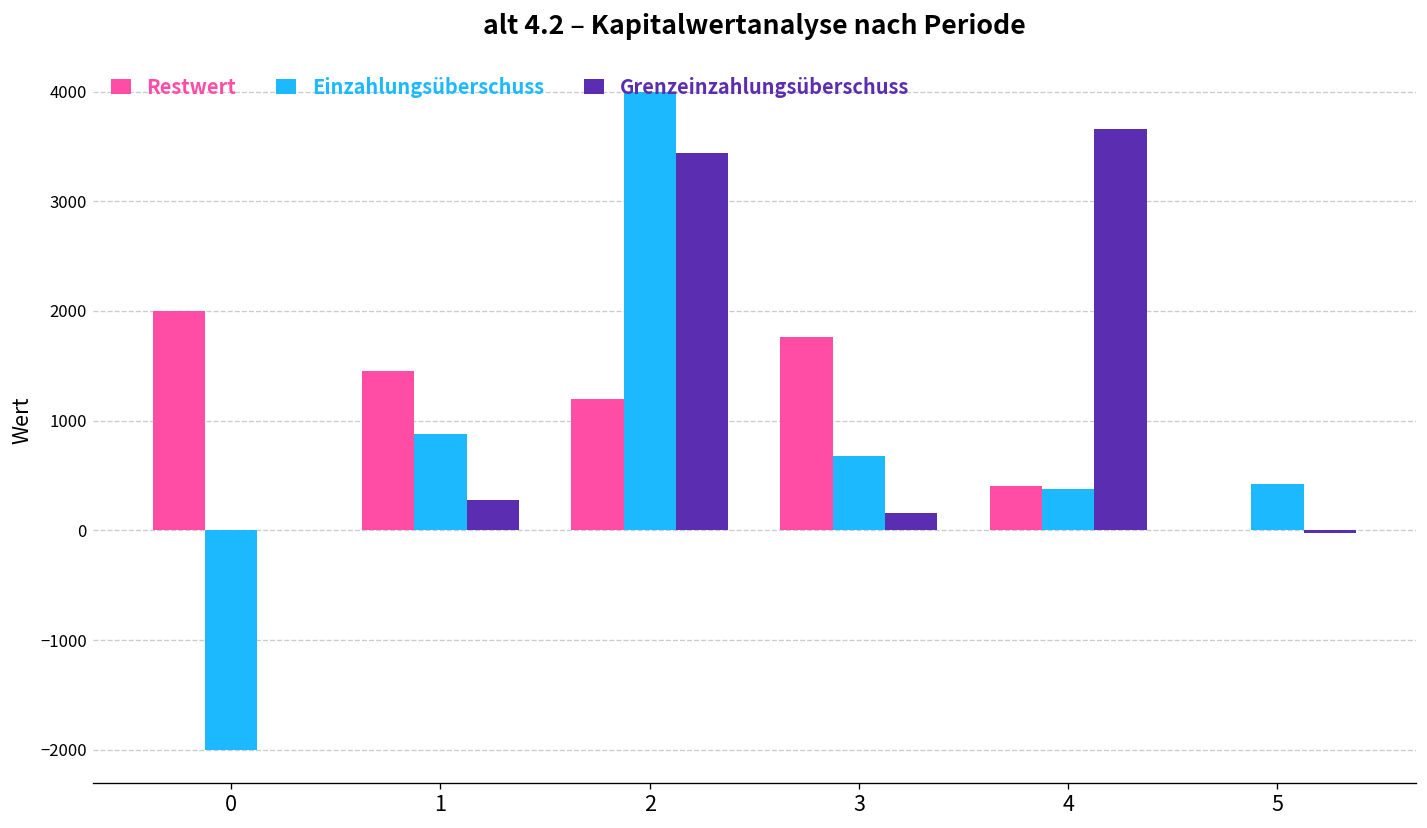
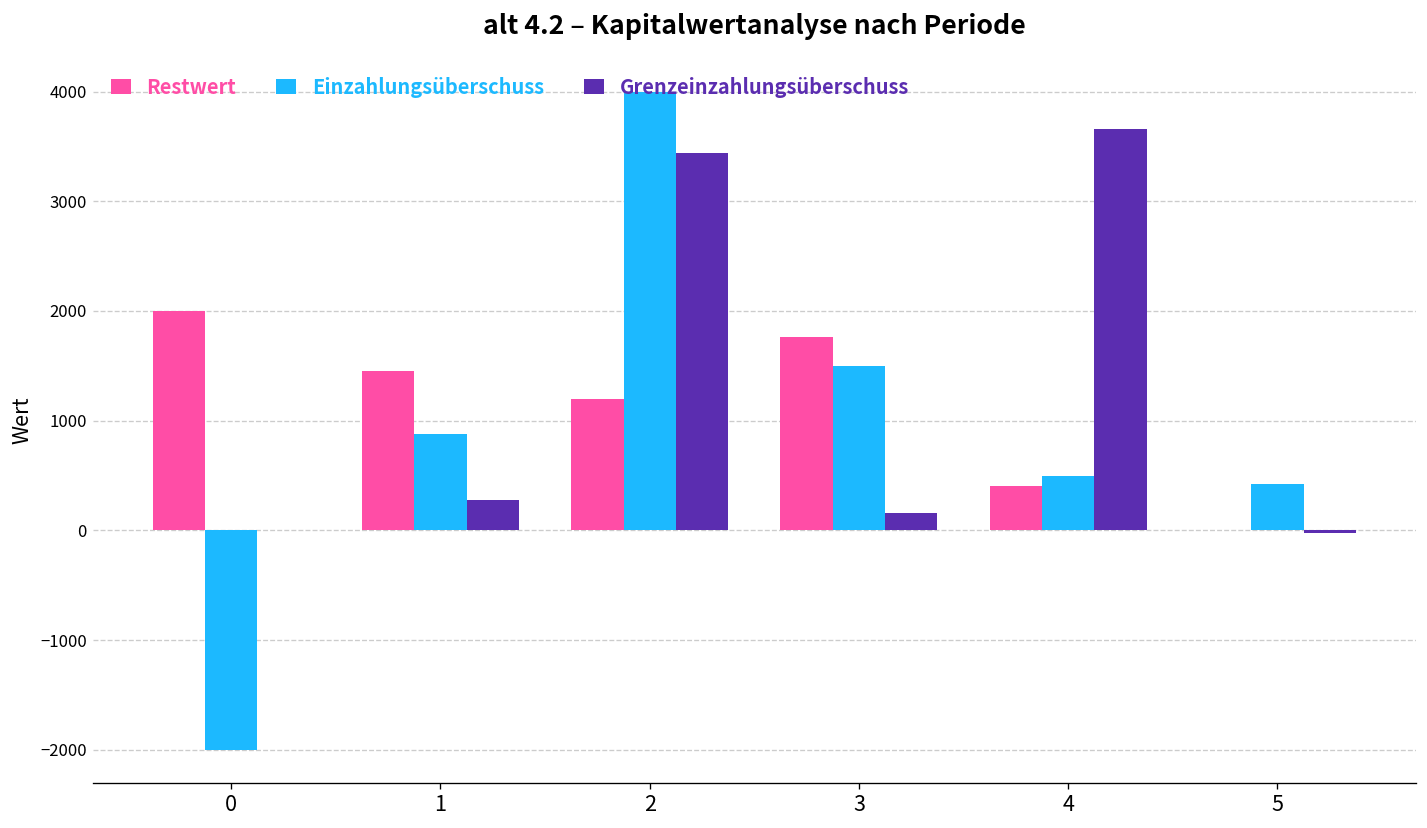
Einzahlungsüberschuss, 3: 700 -> 1500
Einzahlungsüberschuss, 4: 400 -> 500
